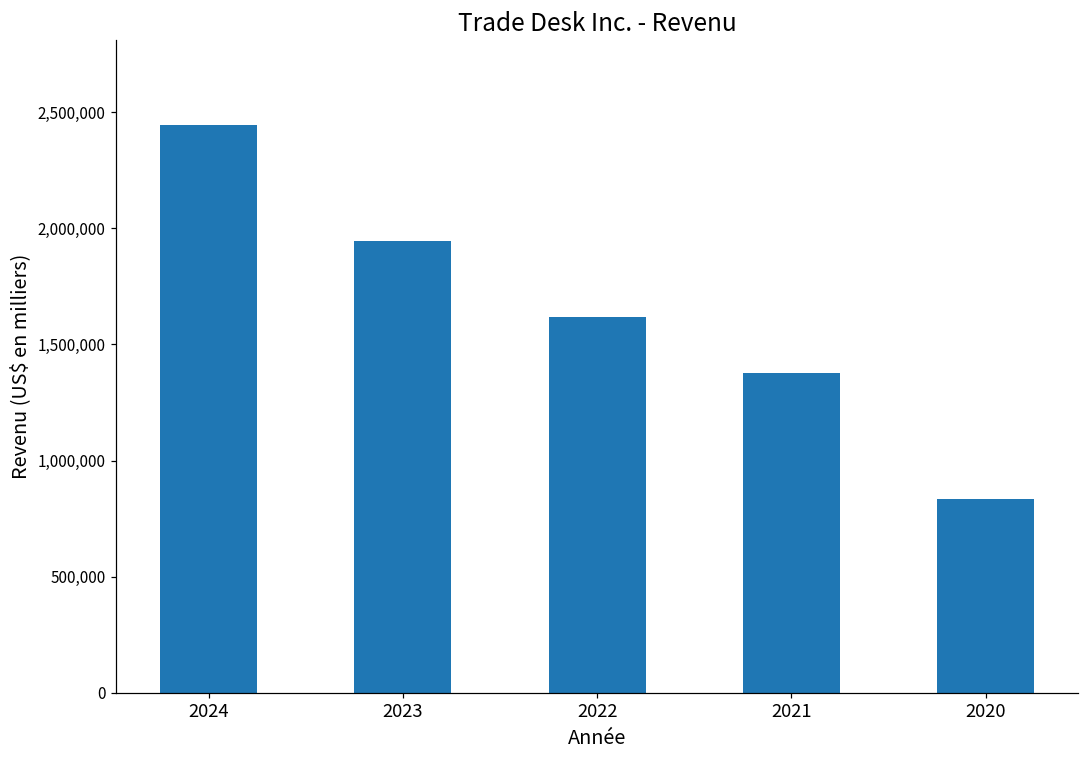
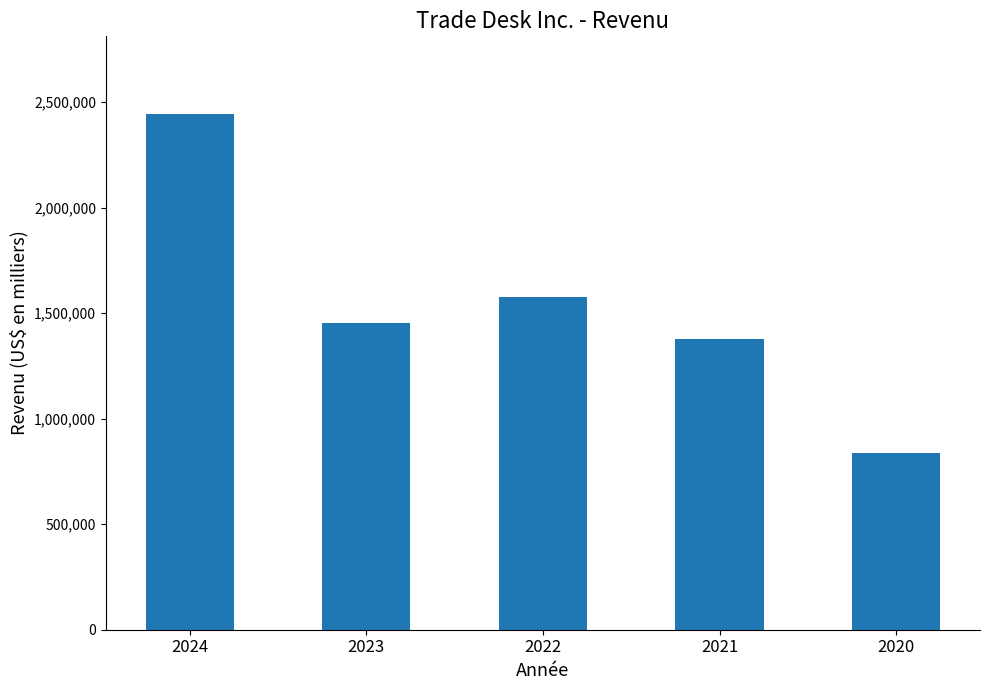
2023: 1,950,000 -> 1,450,000
2022: 1,620,000 -> 1,580,000
